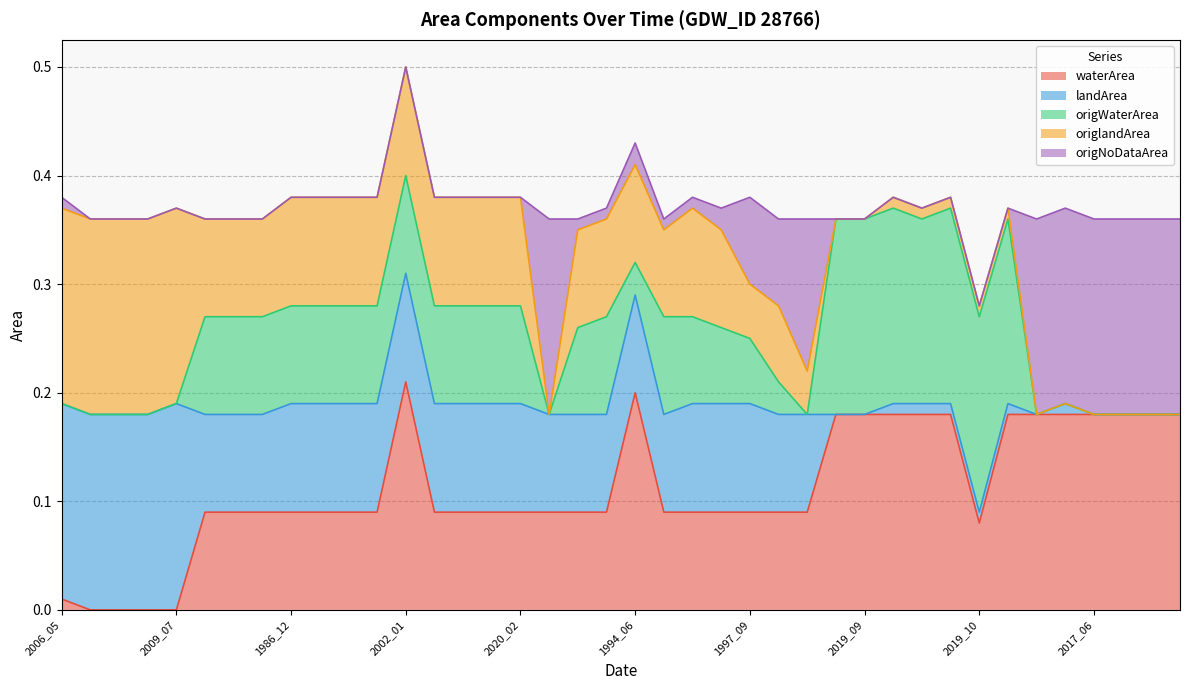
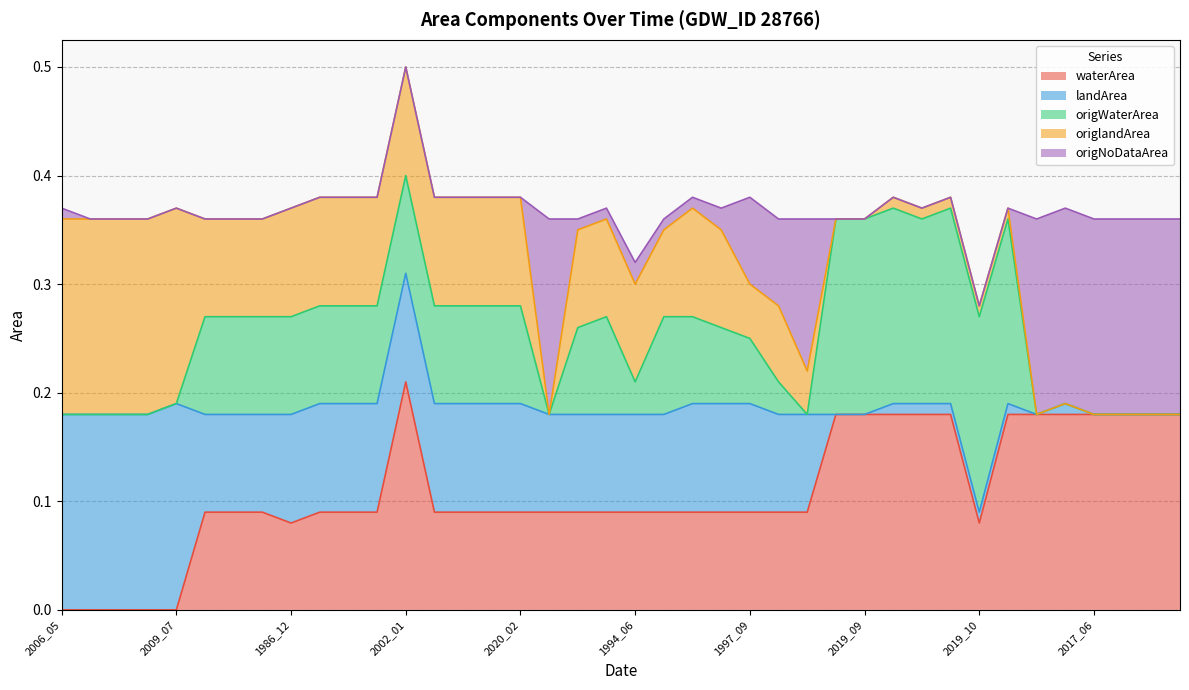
waterArea, 2006_05: 0.01 -> 0.00
waterArea, 1986_12: 0.09 -> 0.08
waterArea, 1994_06: 0.20 -> 0.09
